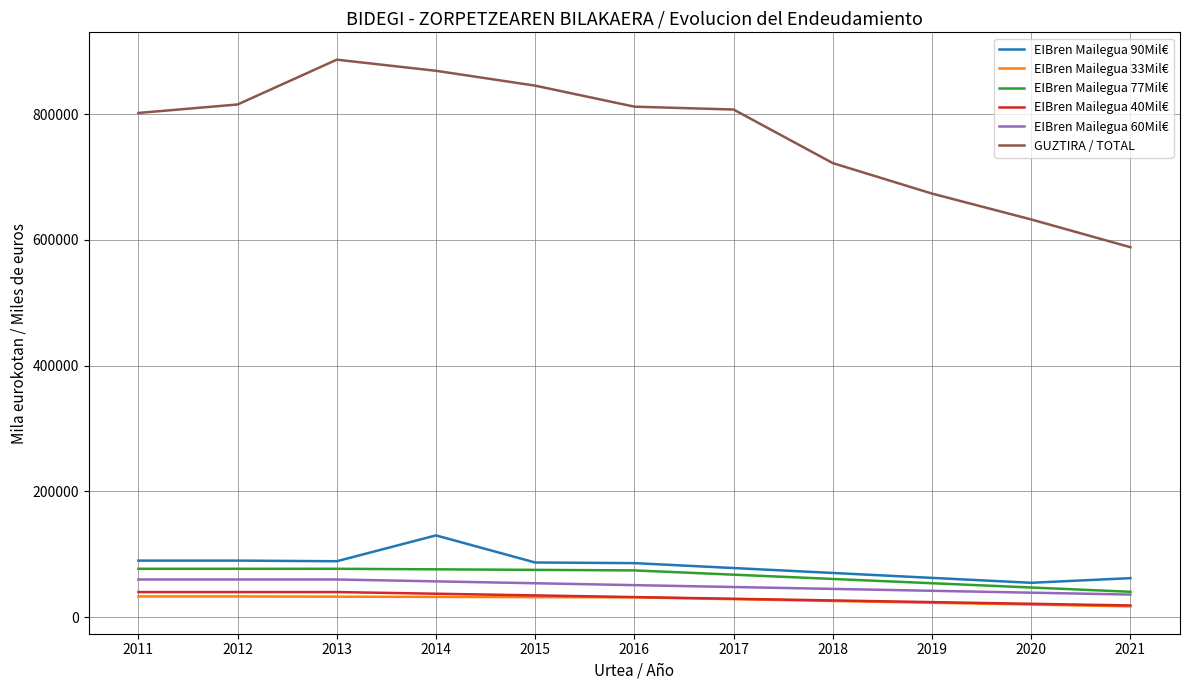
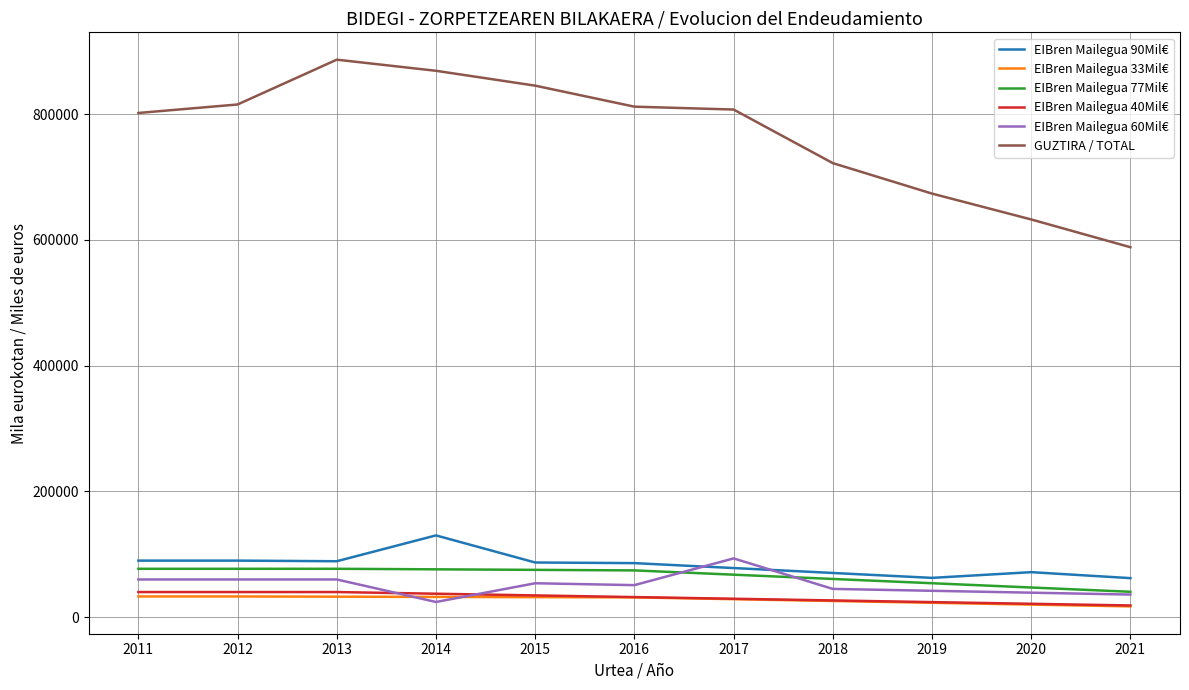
EIBren Mailegua 60Mil€, 2014: 60000 -> 20000
EIBren Mailegua 60Mil€, 2017: 50000 -> 90000
EIBren Mailegua 90Mil€, 2020: 50000 -> 70000
